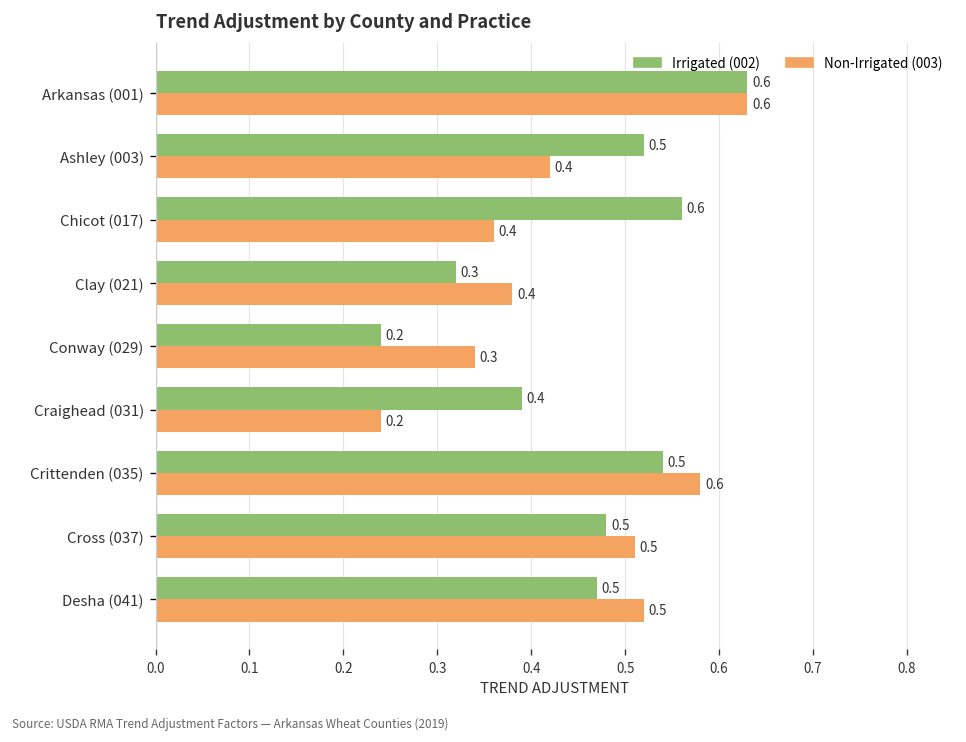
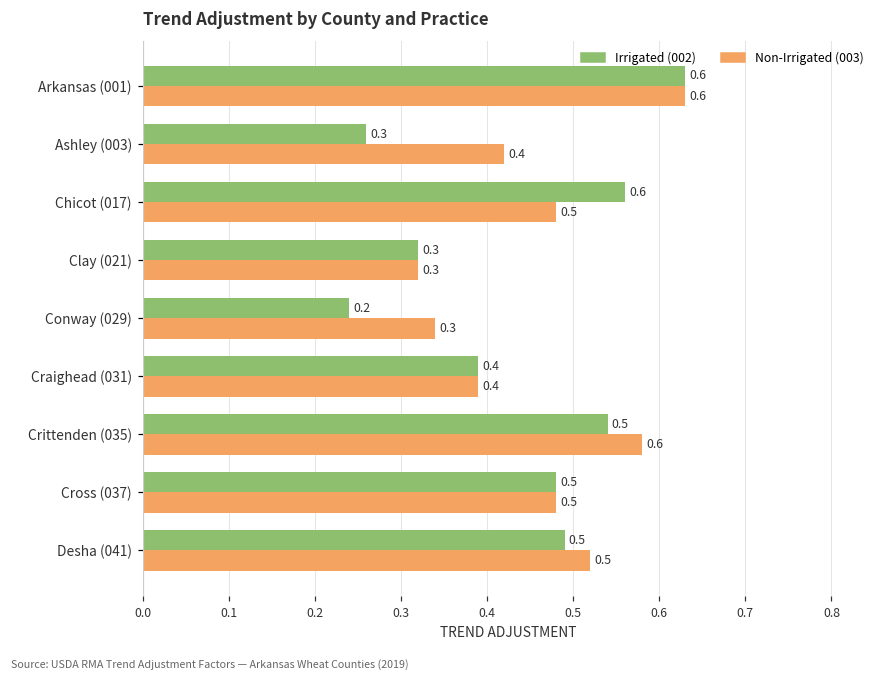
Irrigated (002), Ashley (003): 0.5 -> 0.3
Non-Irrigated (003), Chicot (017): 0.4 -> 0.5
Non-Irrigated (003), Clay (021): 0.4 -> 0.3
Non-Irrigated (003), Craighead (031): 0.2 -> 0.4
Non-Irrigated (003), Cross (037): 0.51 -> 0.48
Irrigated (002), Desha (041): 0.47 -> 0.49
